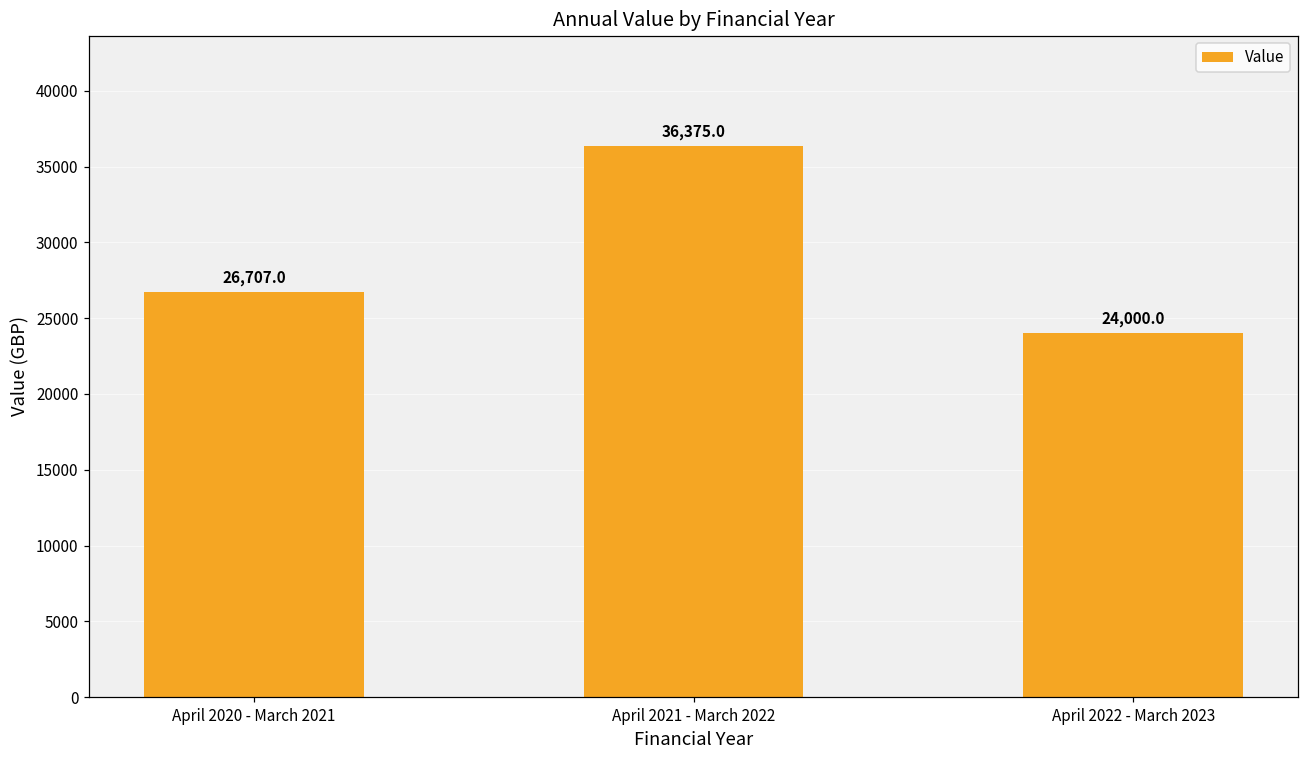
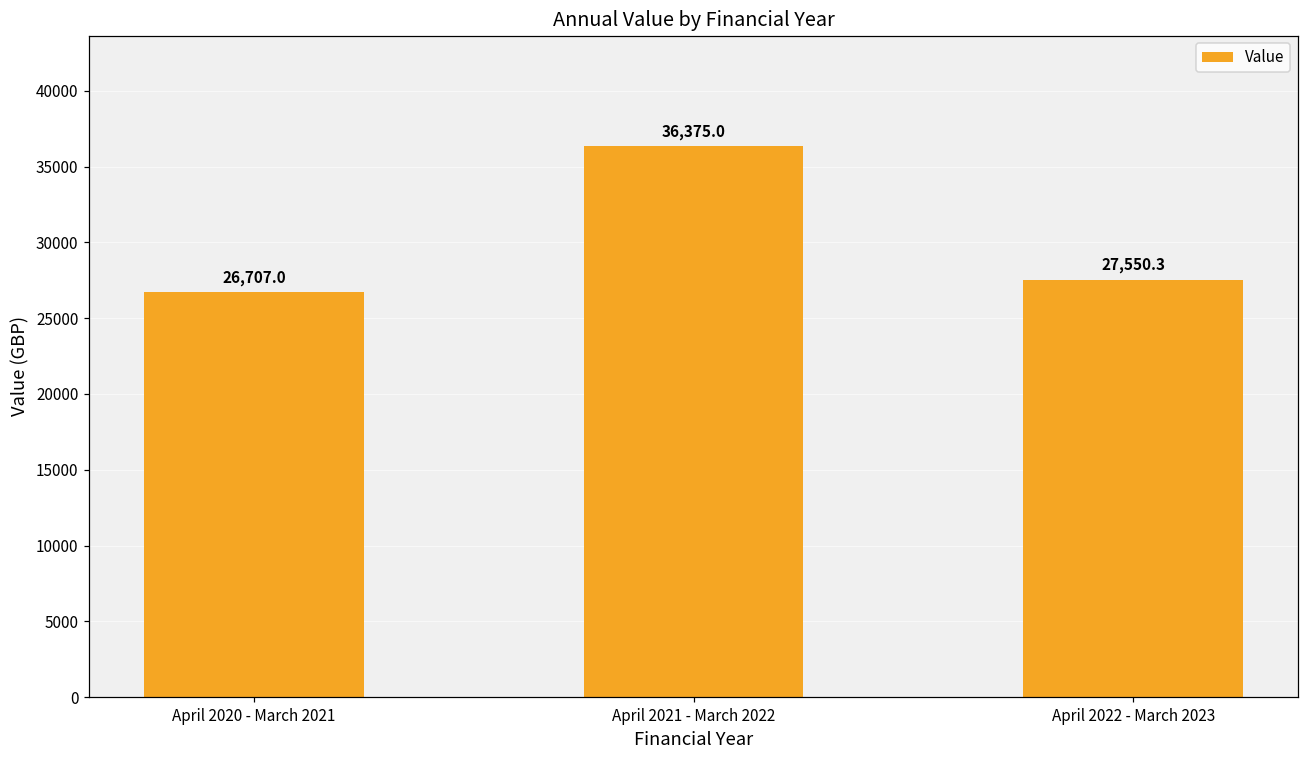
April 2022 - March 2023: 24,000.0 -> 27,550.3
